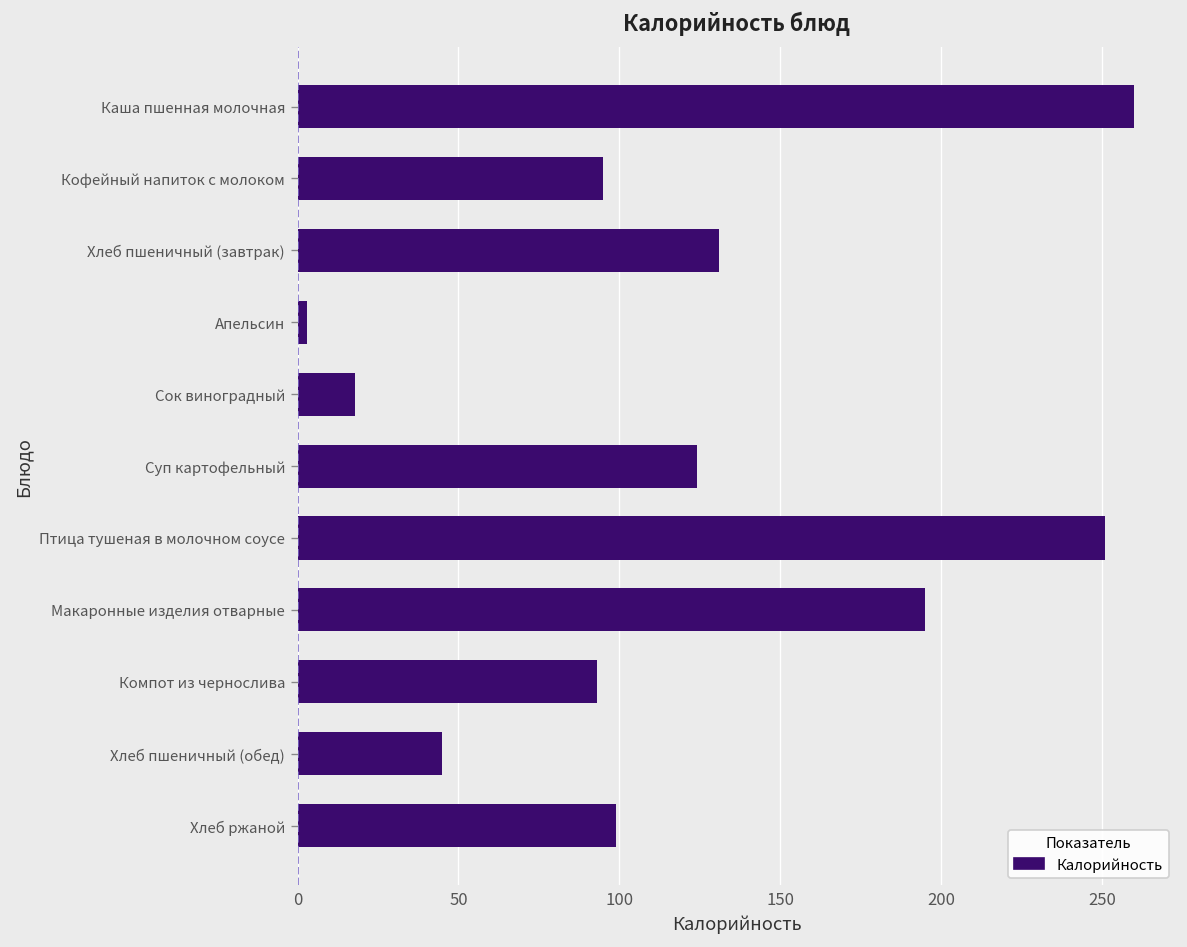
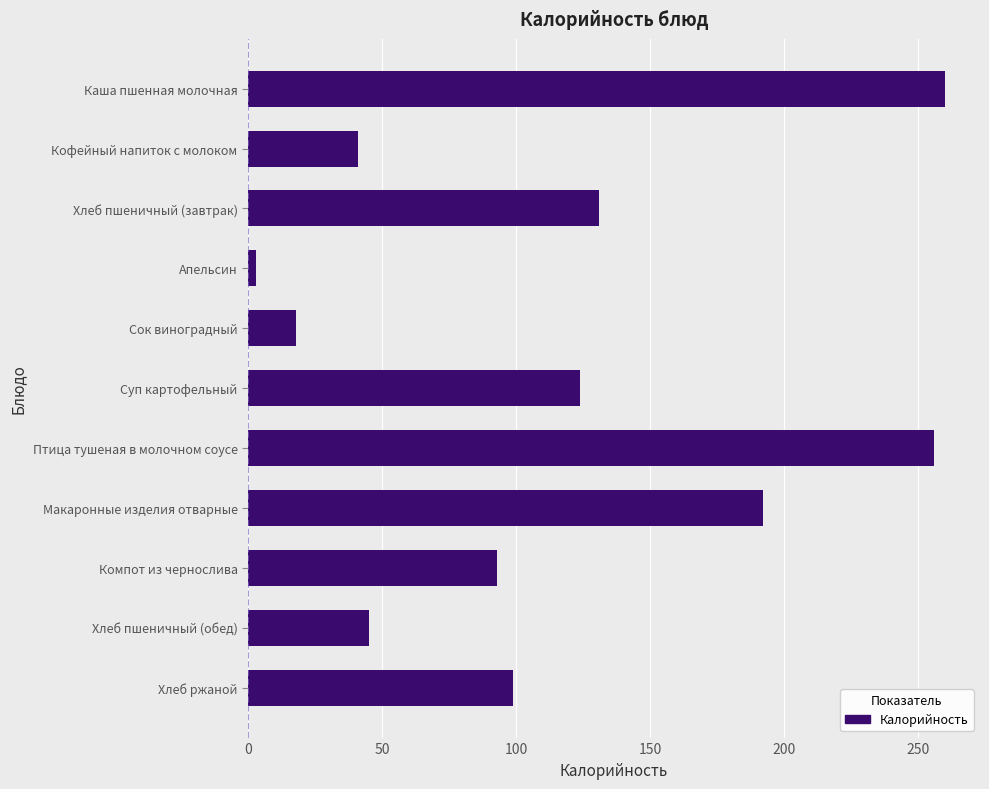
Кофейный напиток с молоком: 95 -> 41
Птица тушеная в молочном соусе: 251 -> 256
Макаронные изделия отварные: 195 -> 192
